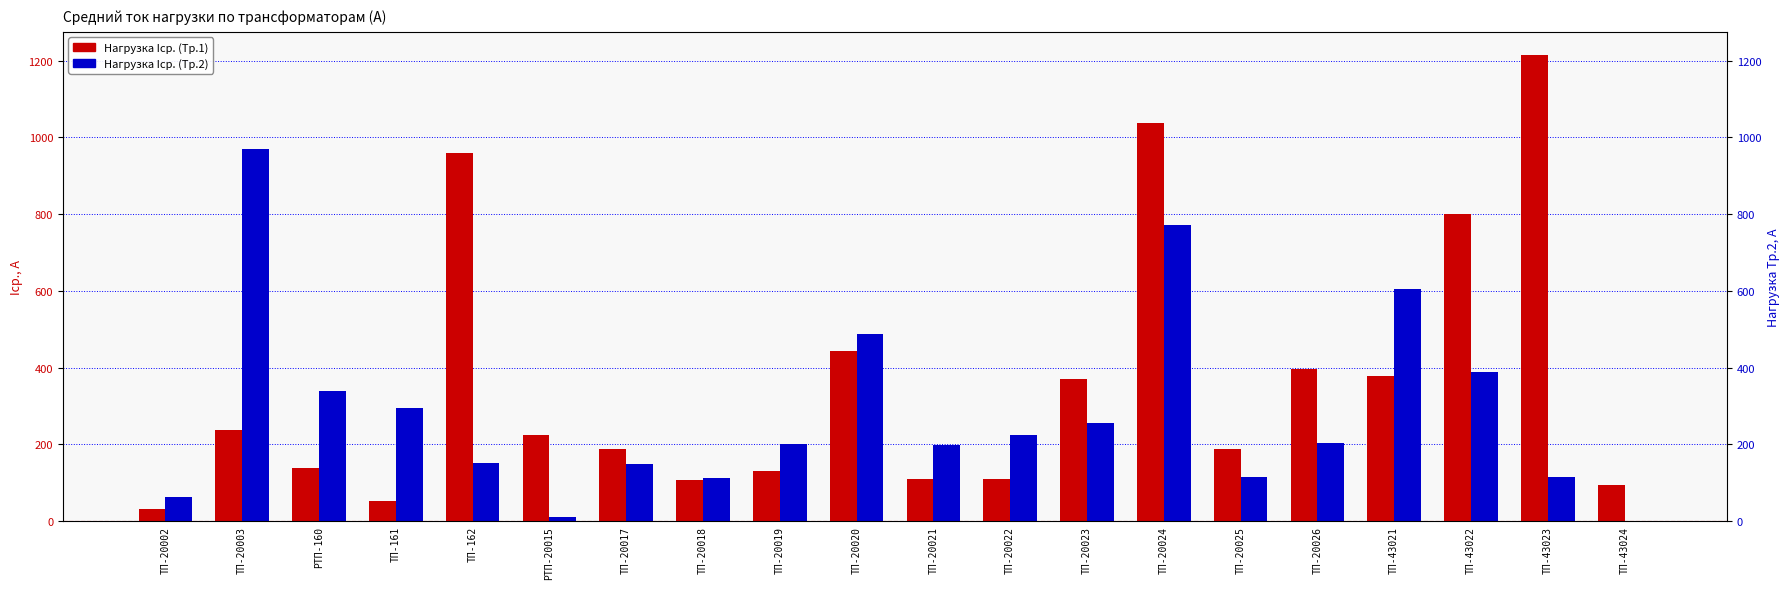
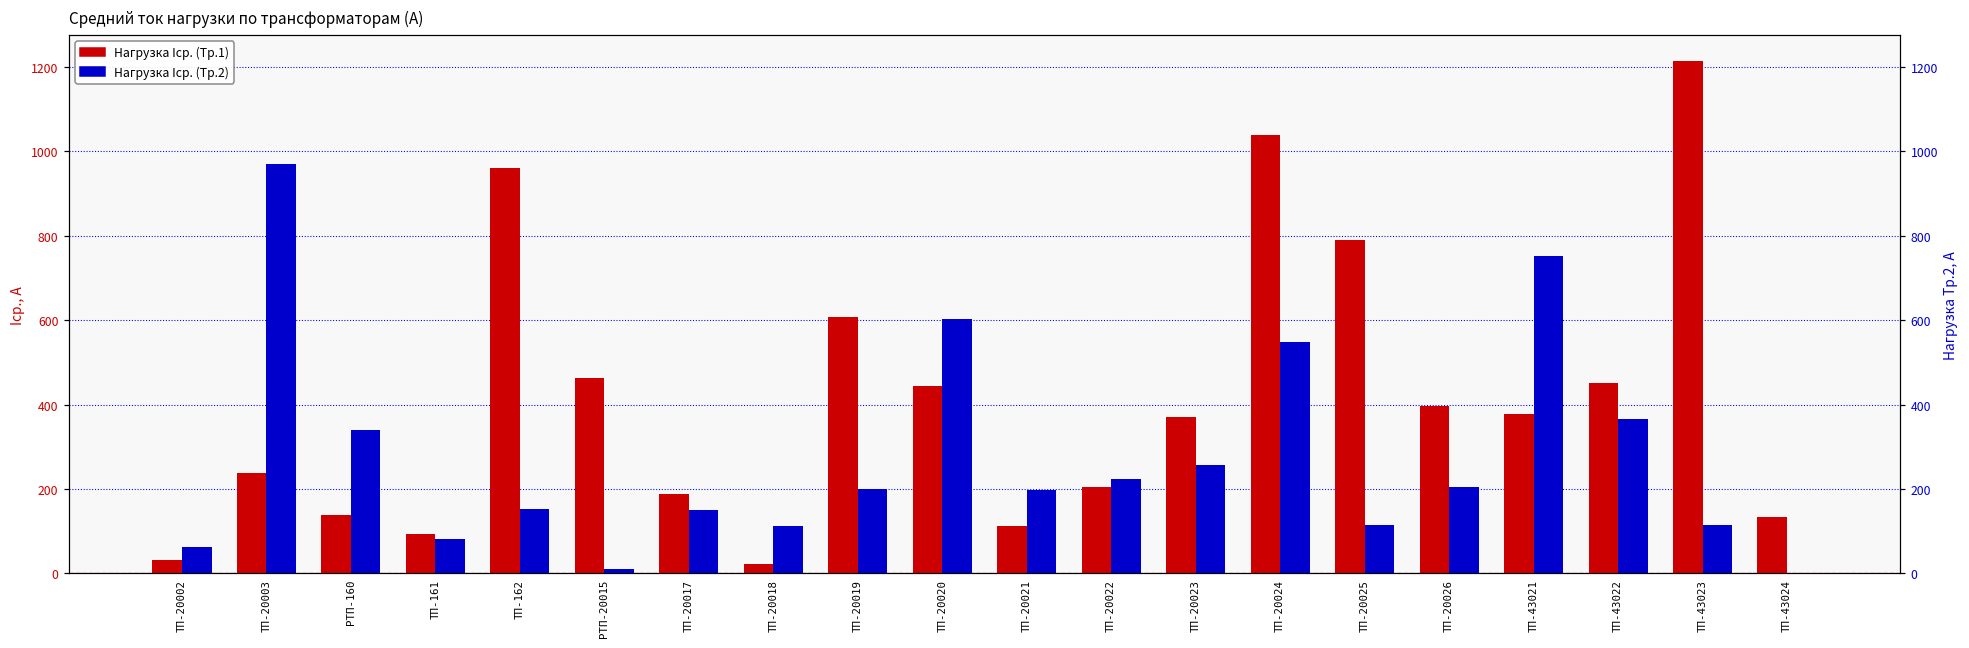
Нагрузка Iср. (Тр.1), ТП-161: 50 -> 90
Нагрузка Iср. (Тр.2), ТП-161: 300 -> 80
Нагрузка Iср. (Тр.1), РТП-20015: 230 -> 460
Нагрузка Iср. (Тр.1), ТП-20018: 110 -> 20
Нагрузка Iср. (Тр.1), ТП-20019: 130 -> 610
Нагрузка Iср. (Тр.2), ТП-20020: 490 -> 600
Нагрузка Iср. (Тр.1), ТП-20022: 110 -> 210
Нагрузка Iср. (Тр.2), ТП-20024: 770 -> 550
Нагрузка Iср. (Тр.1), ТП-20025: 190 -> 790
Нагрузка Iср. (Тр.2), ТП-43021: 600 -> 750
Нагрузка Iср. (Тр.1), ТП-43022: 800 -> 450
Нагрузка Iср. (Тр.2), ТП-43022: 390 -> 370
Нагрузка Iср. (Тр.1), ТП-43024: 100 -> 130
